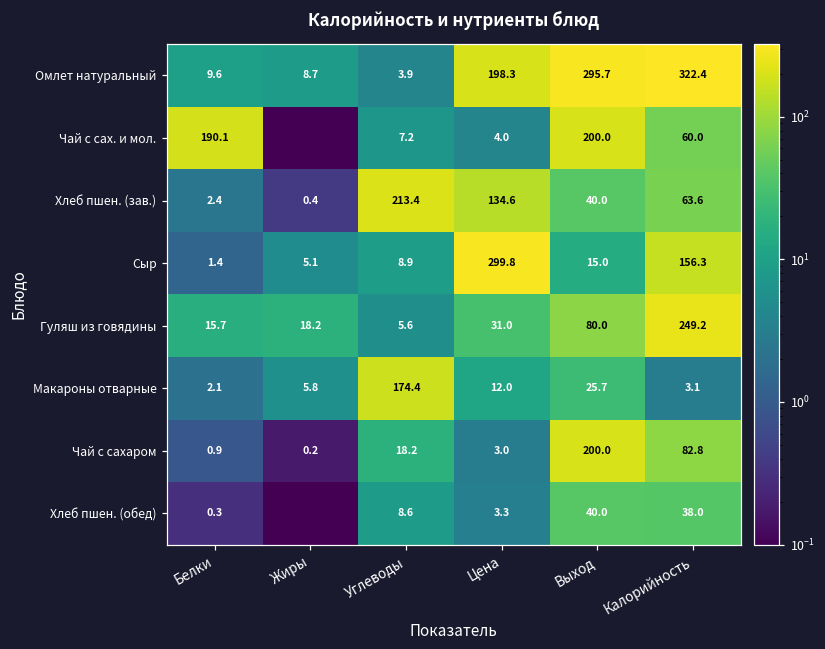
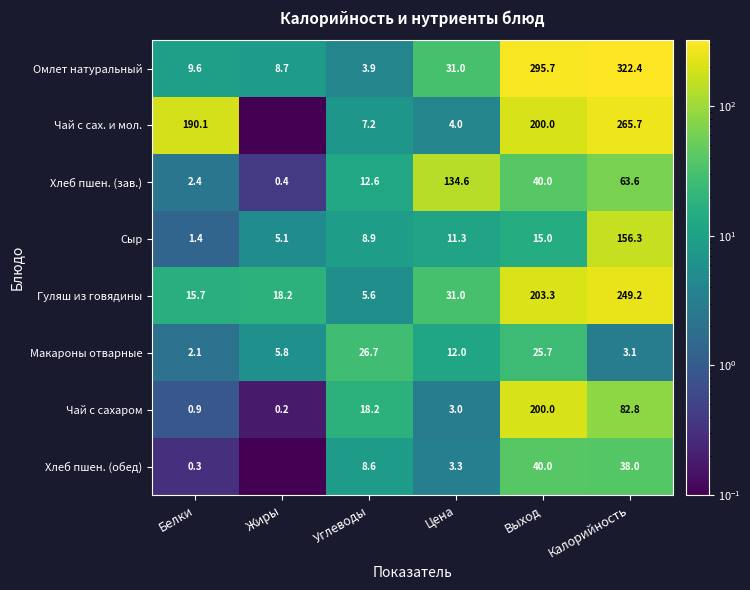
Омлет натуральный, Цена: 198.3 -> 31.0
Чай с сах. и мол., Калорийность: 60.0 -> 265.7
Хлеб пшен. (зав.), Углеводы: 213.4 -> 12.6
Сыр, Цена: 299.8 -> 11.3
Гуляш из говядины, Выход: 80.0 -> 203.3
Макароны отварные, Углеводы: 174.4 -> 26.7
